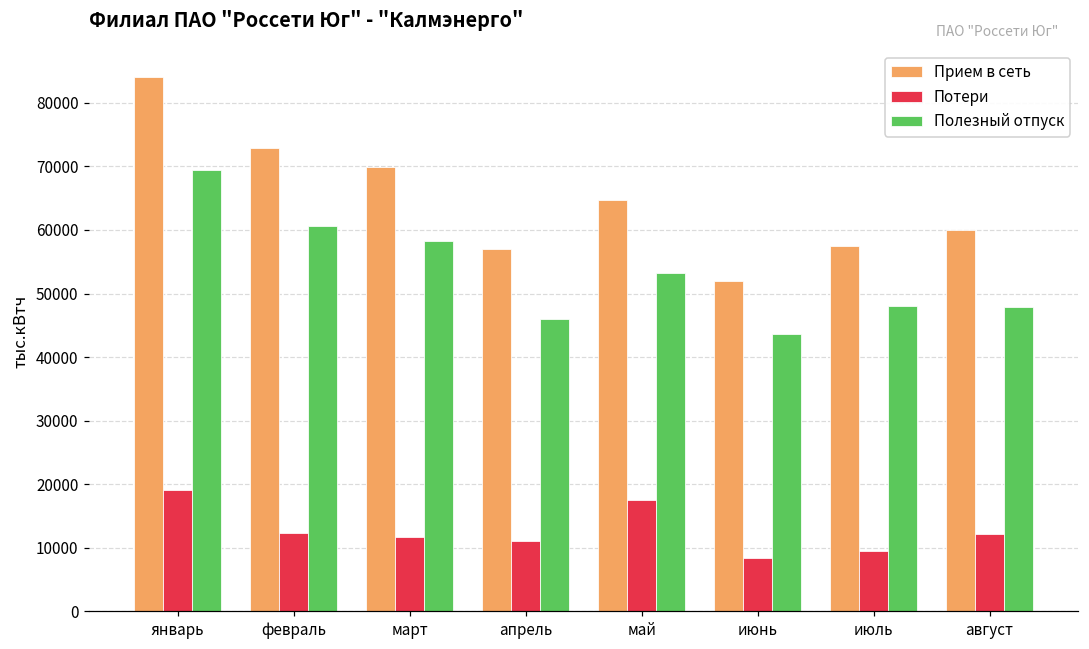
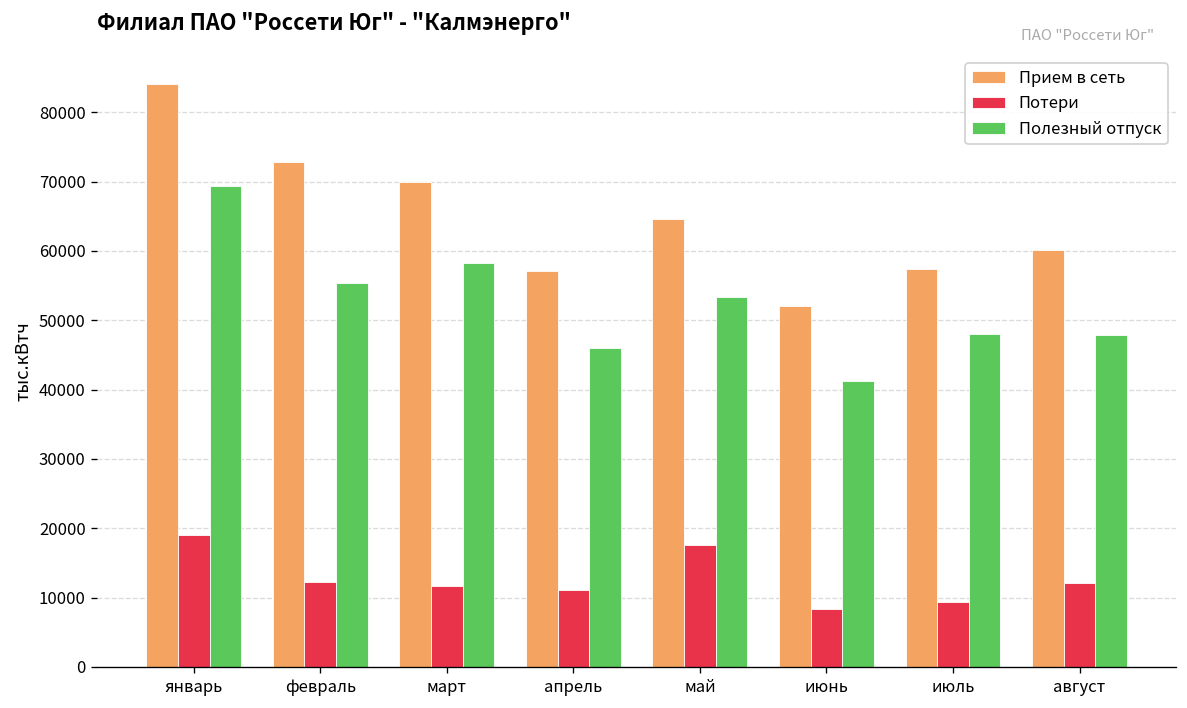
Полезный отпуск, февраль: 61000 -> 55000
Полезный отпуск, июнь: 44000 -> 41000
